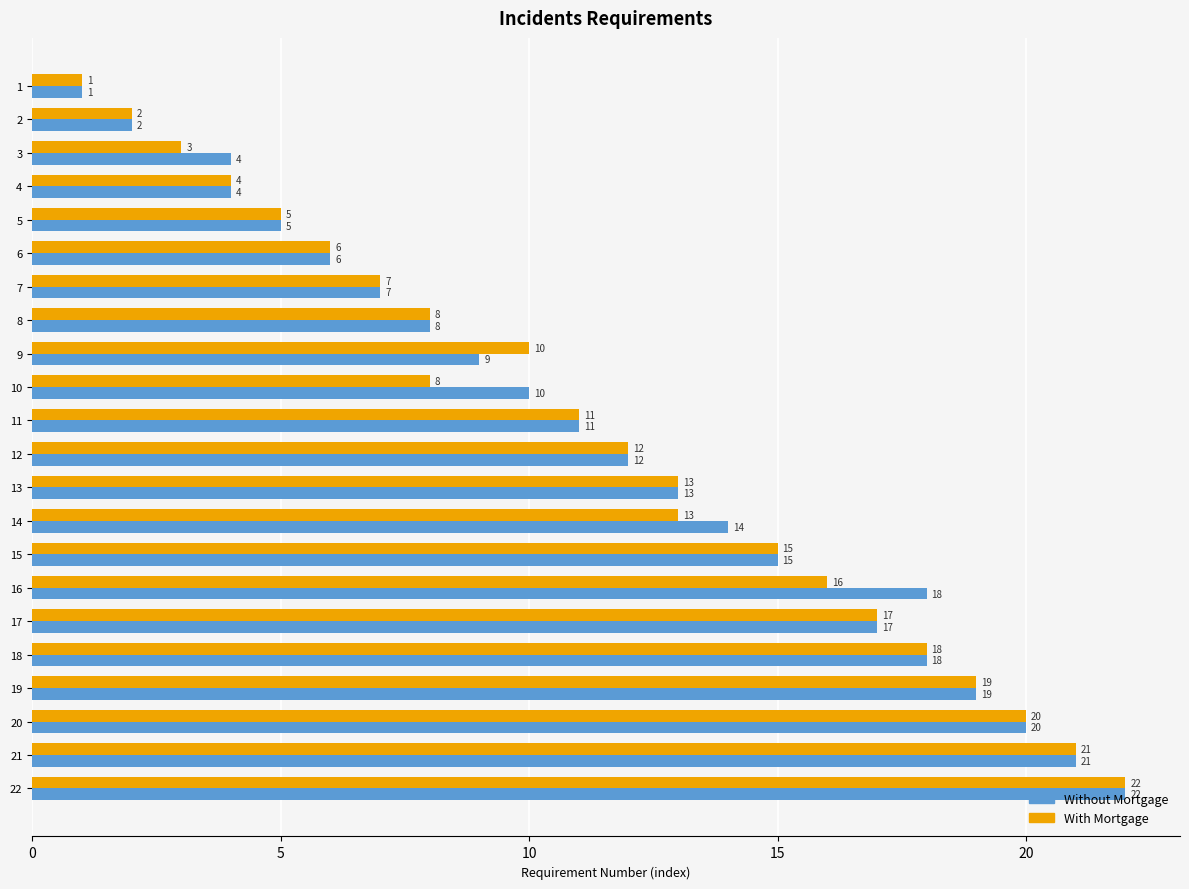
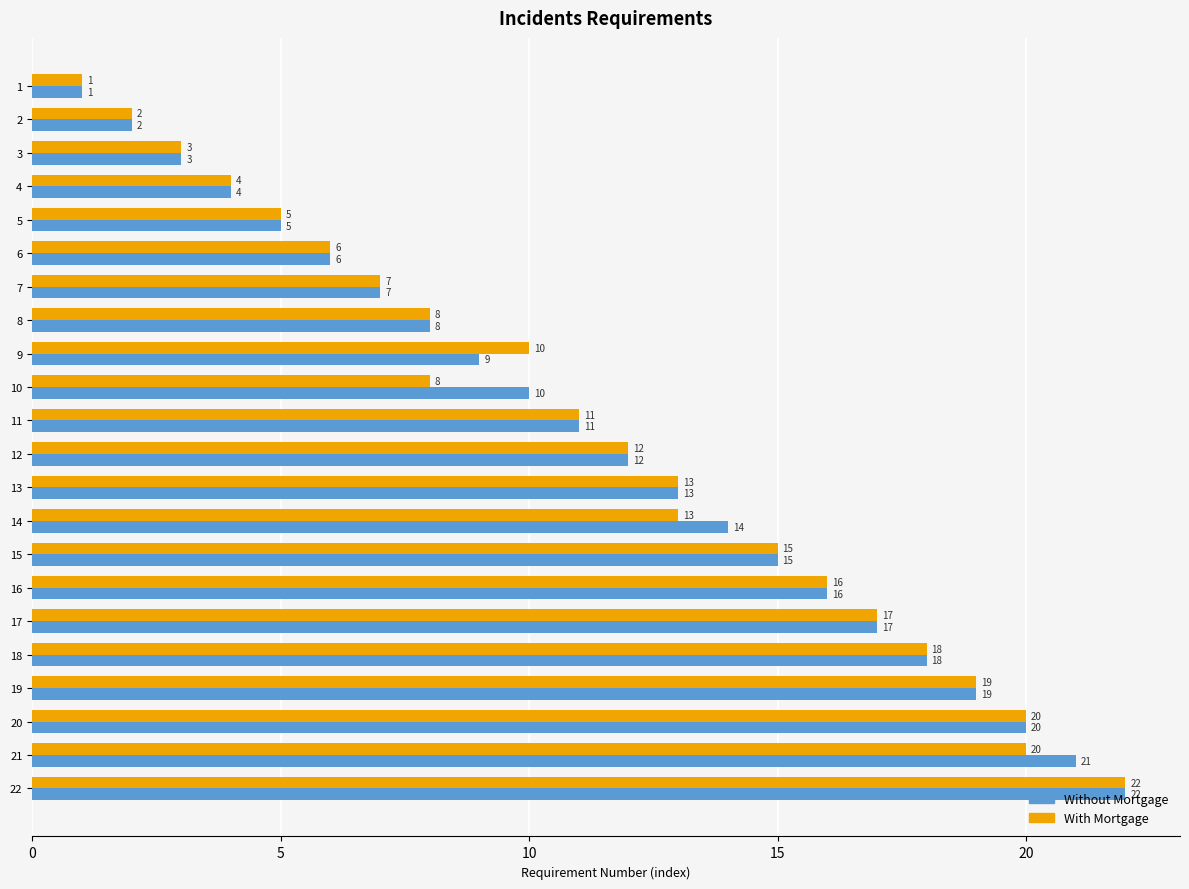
Without Mortgage, 3: 4 -> 3
Without Mortgage, 16: 18 -> 16
With Mortgage, 21: 21 -> 20
